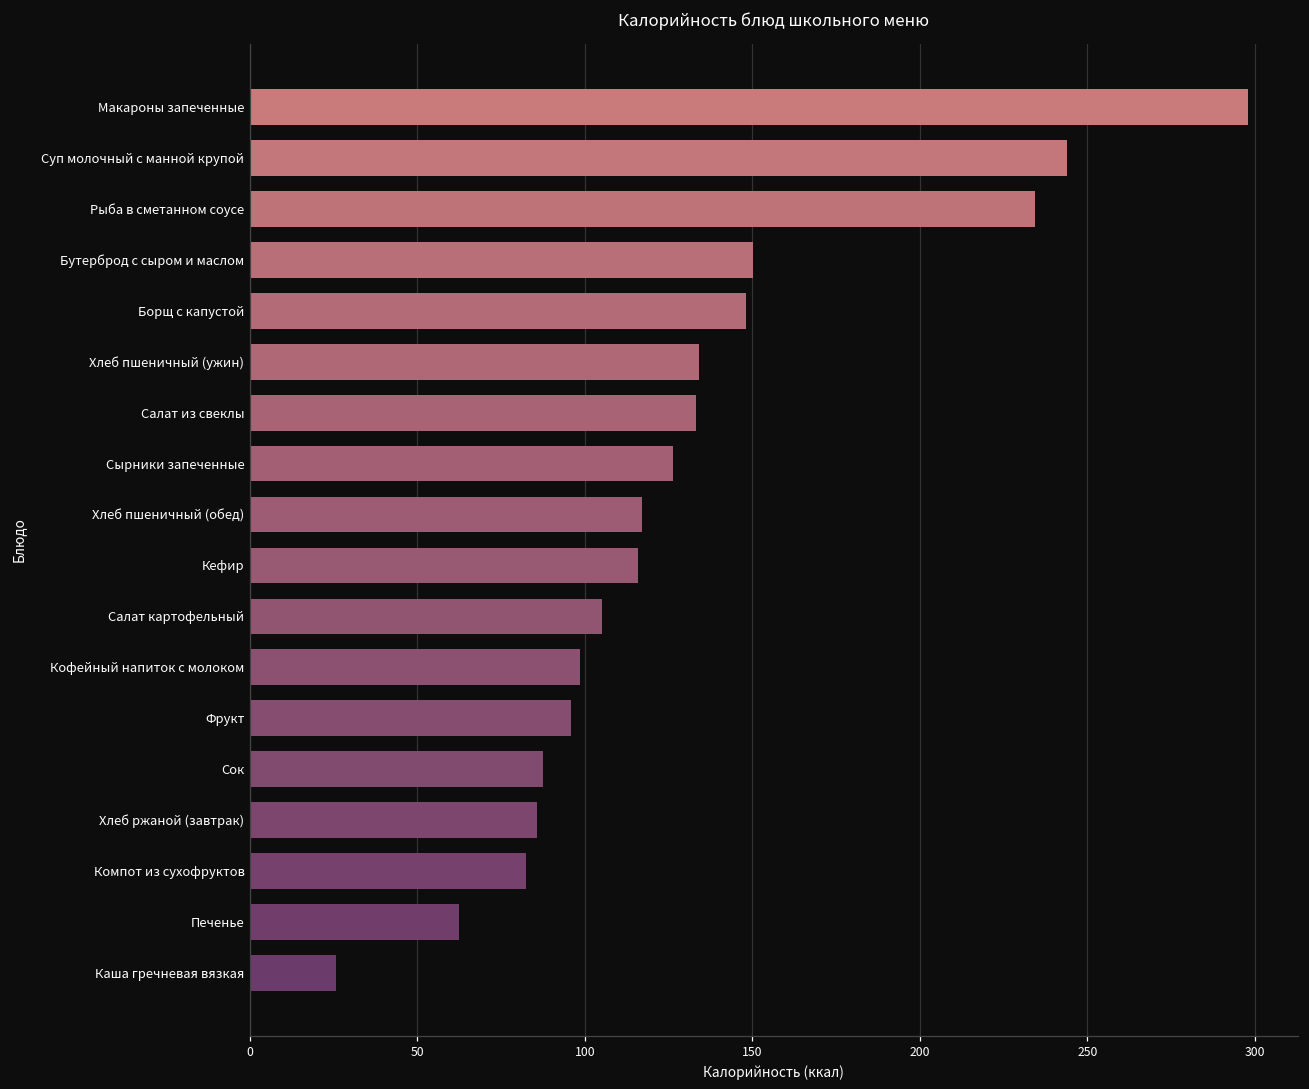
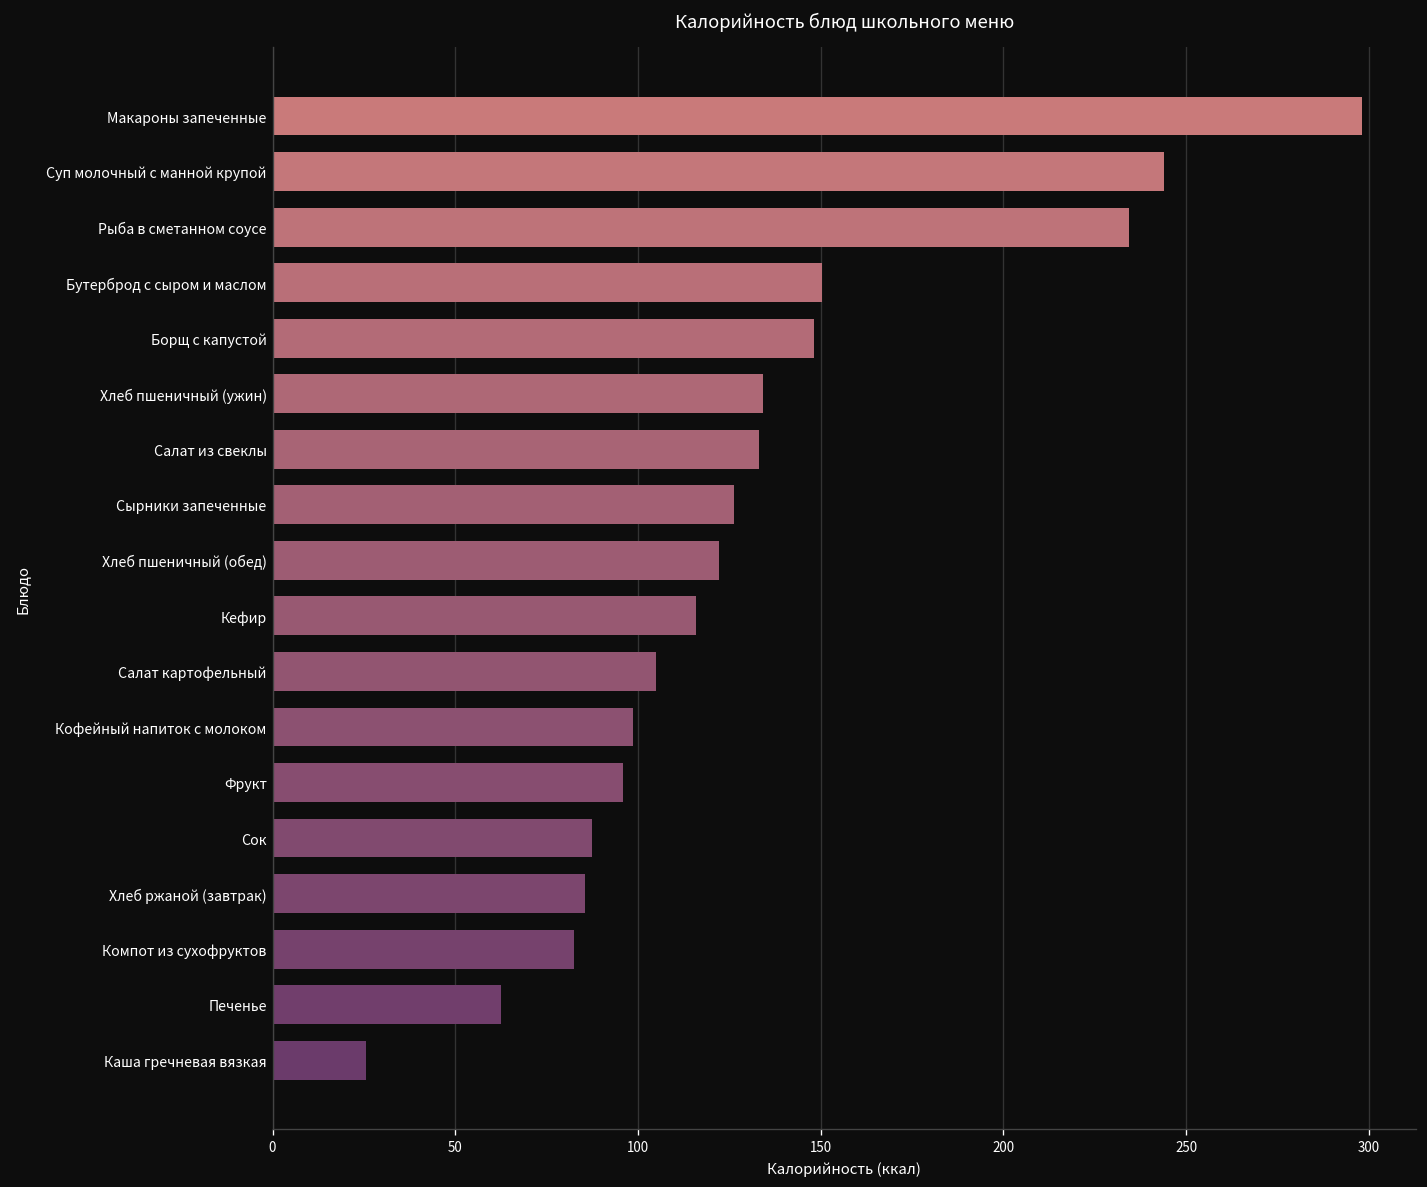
Хлеб пшеничный (обед): 117 -> 122
